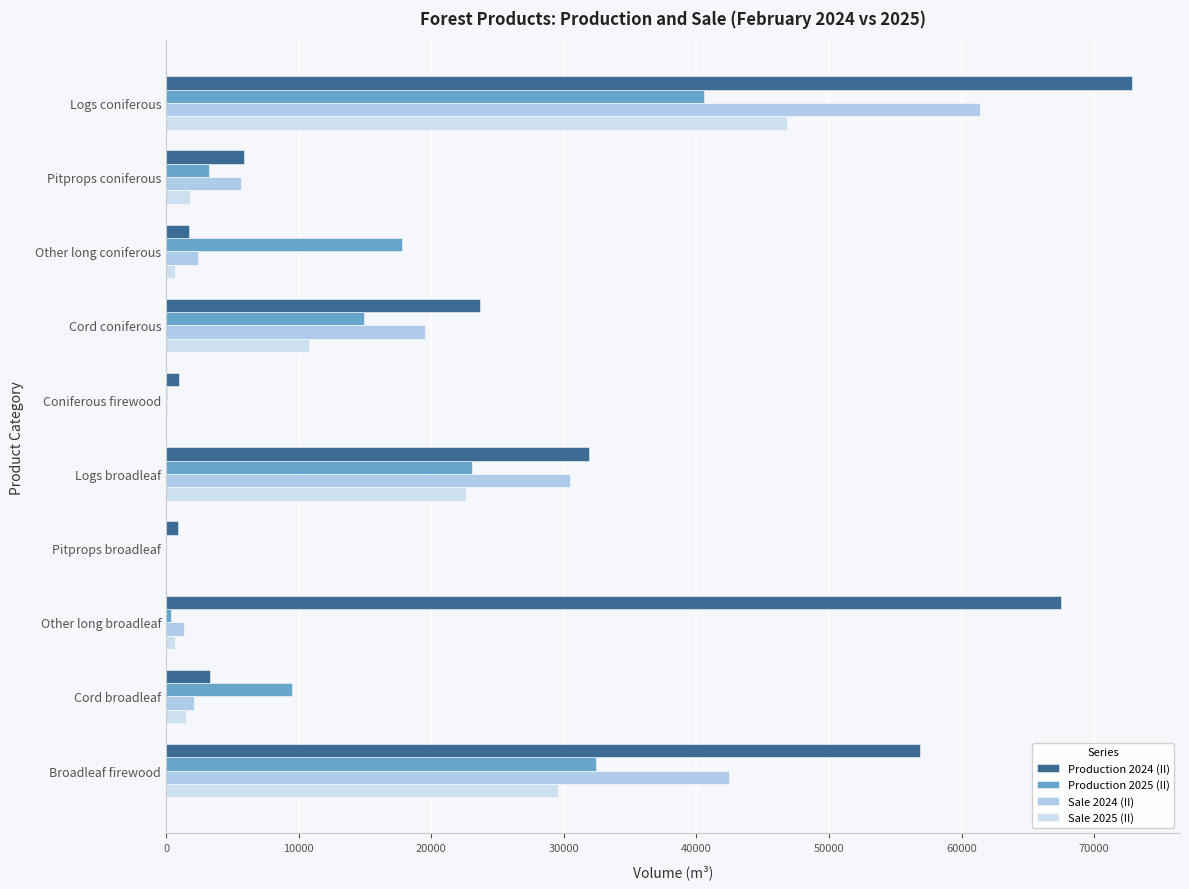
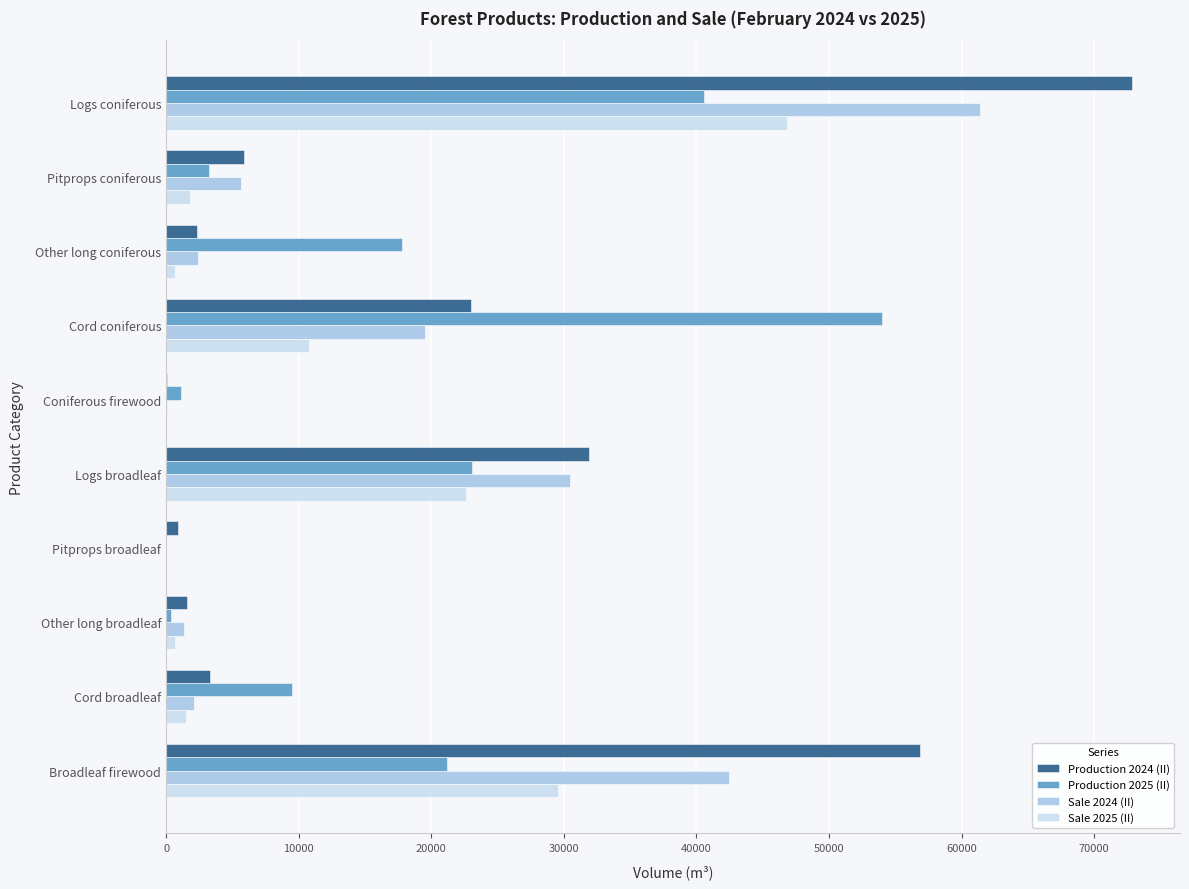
Production 2024 (II), Other long coniferous: 1700 -> 2300
Production 2024 (II), Cord coniferous: 23700 -> 23000
Production 2025 (II), Cord coniferous: 14900 -> 54000
Production 2024 (II), Coniferous firewood: 1000 -> 100
Production 2025 (II), Coniferous firewood: 100 -> 1100
Production 2024 (II), Other long broadleaf: 67500 -> 1600
Production 2025 (II), Broadleaf firewood: 32400 -> 21200
